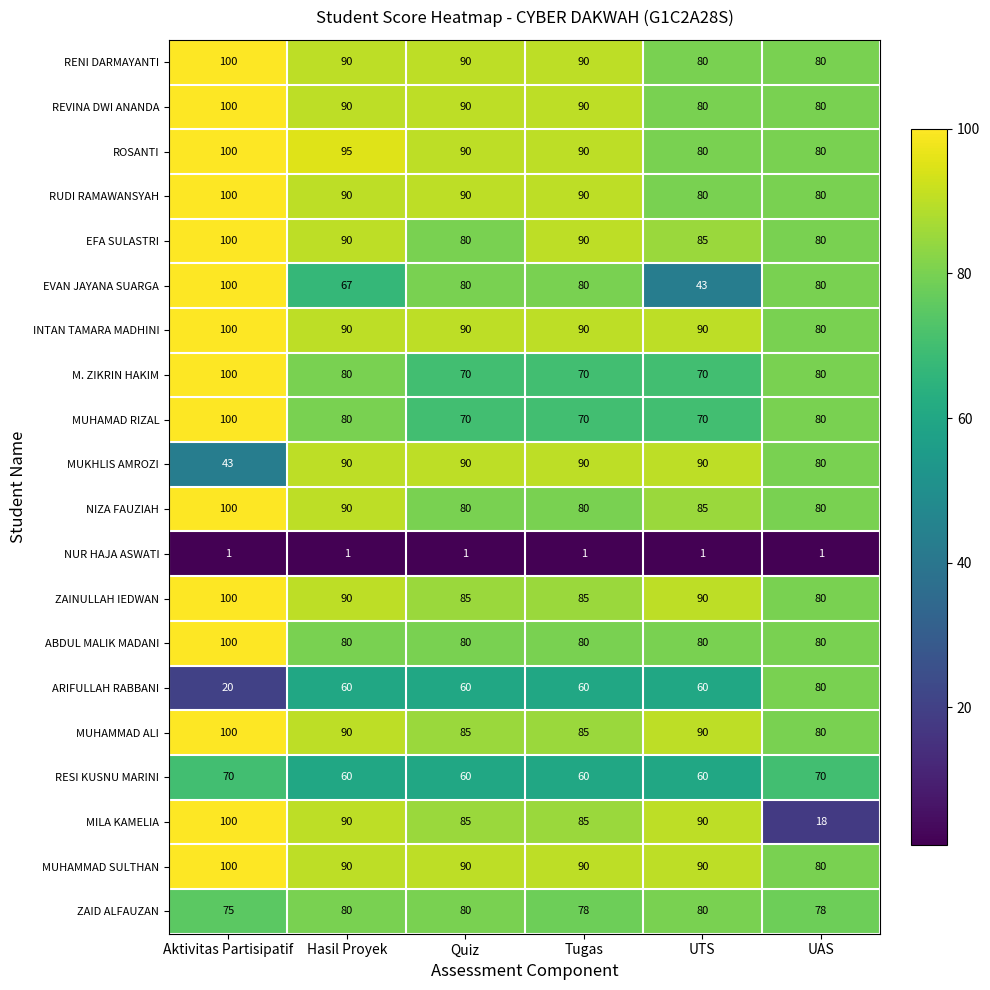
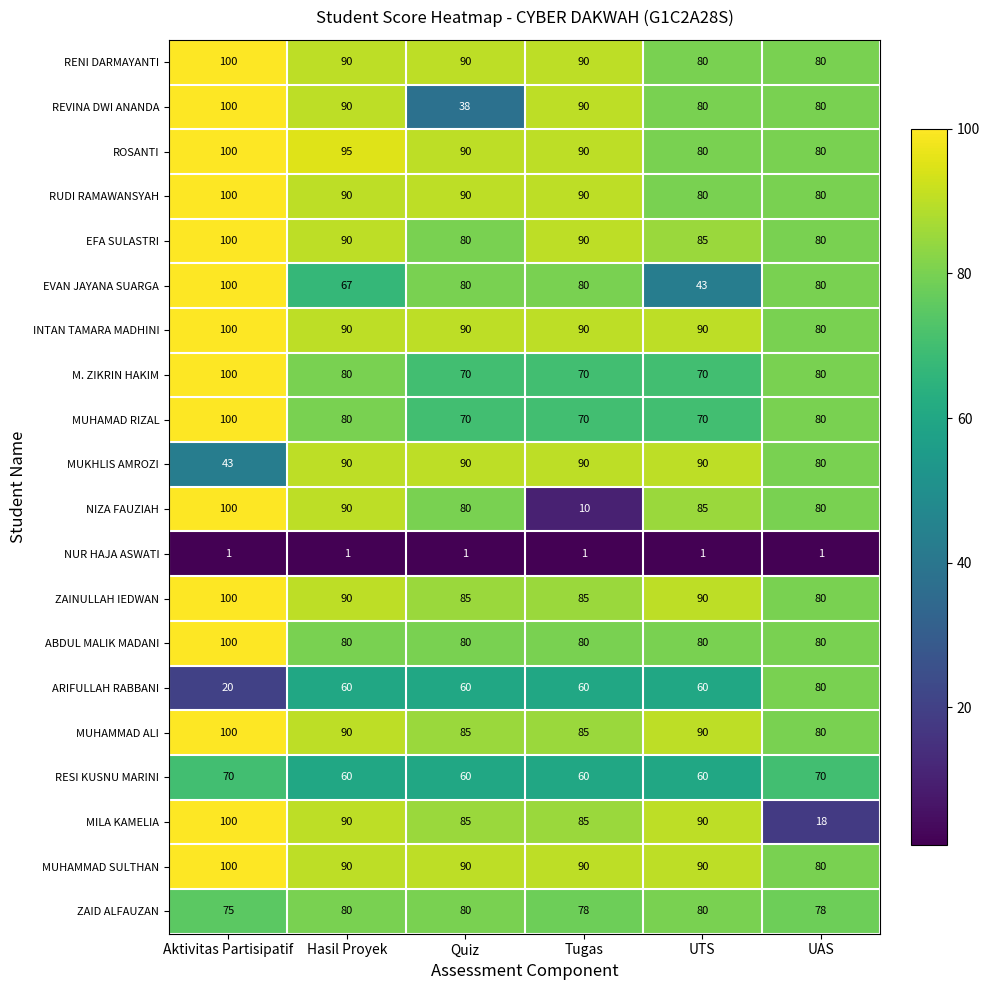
REVINA DWI ANANDA, Quiz: 90 -> 38
NIZA FAUZIAH, Tugas: 80 -> 10
